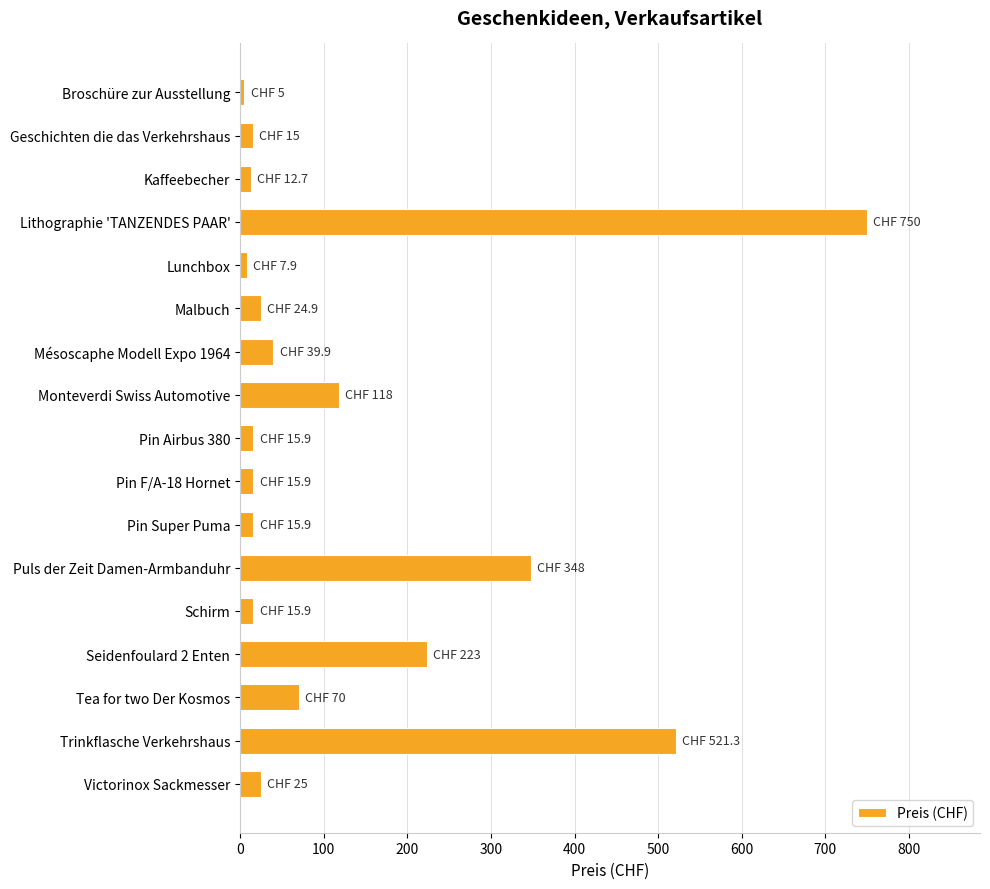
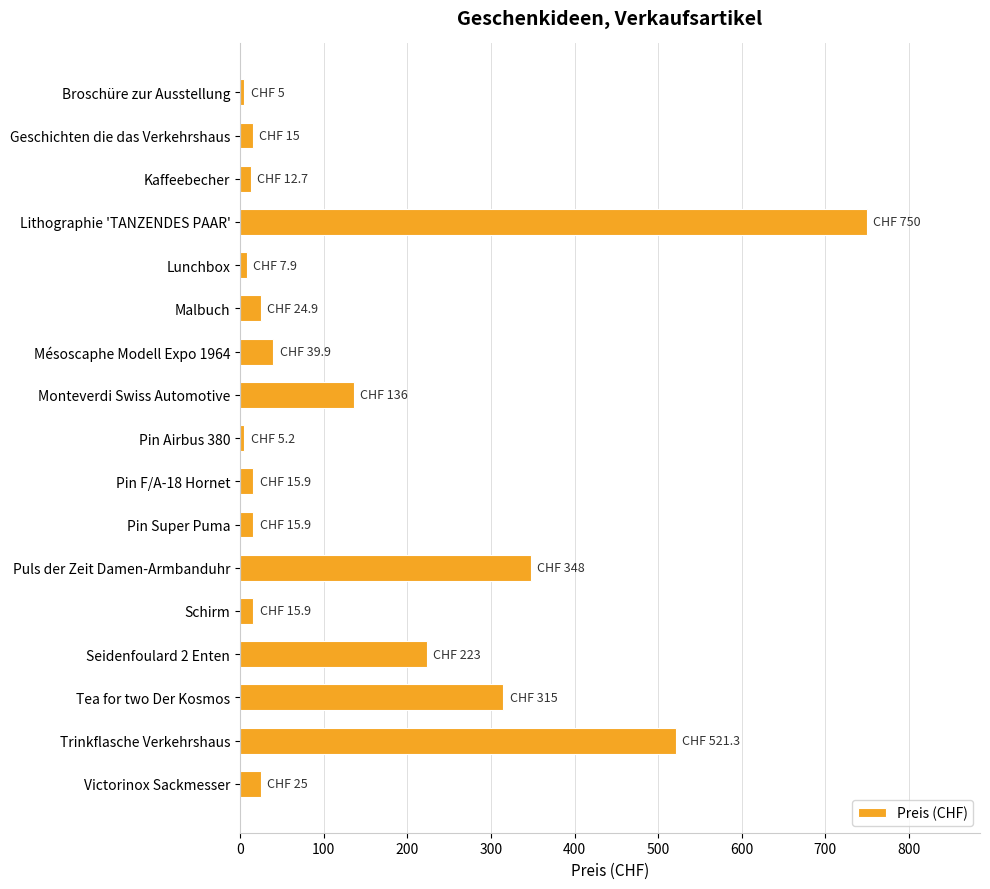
Monteverdi Swiss Automotive: 118 -> 136
Pin Airbus 380: 15.9 -> 5.2
Tea for two Der Kosmos: 70 -> 315
